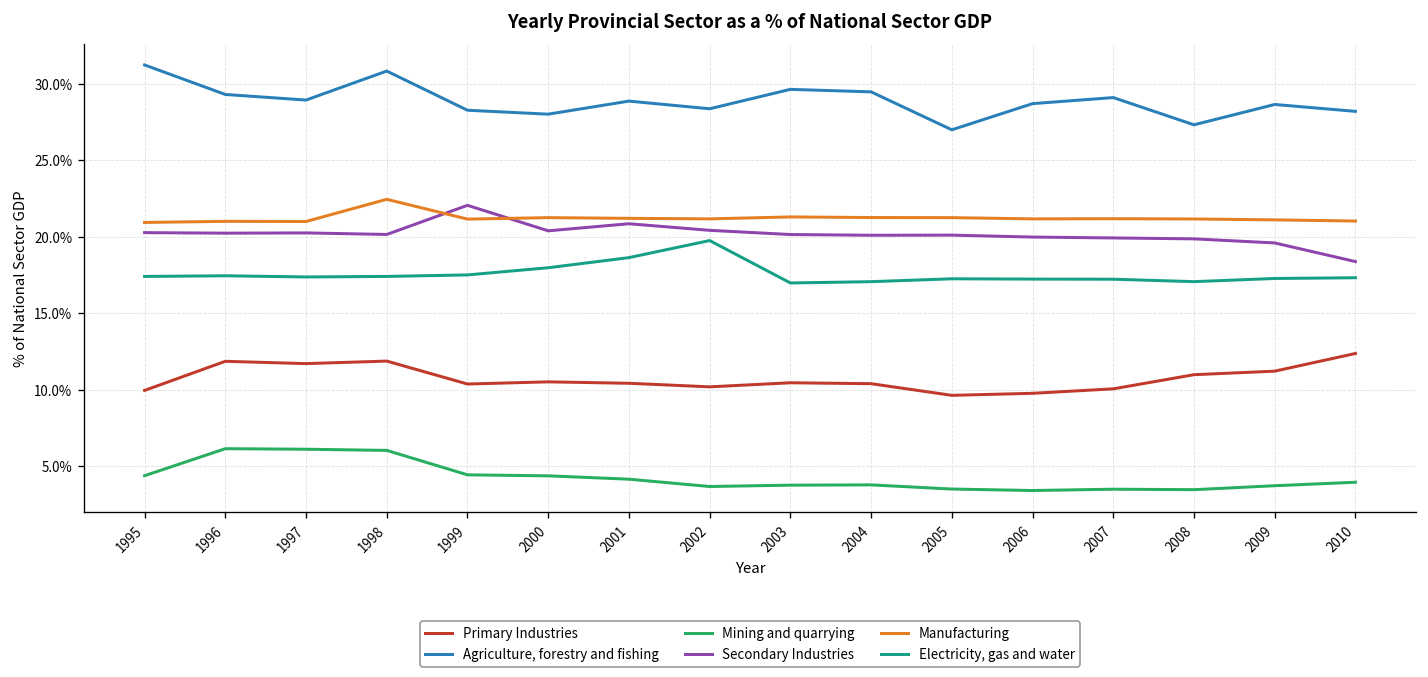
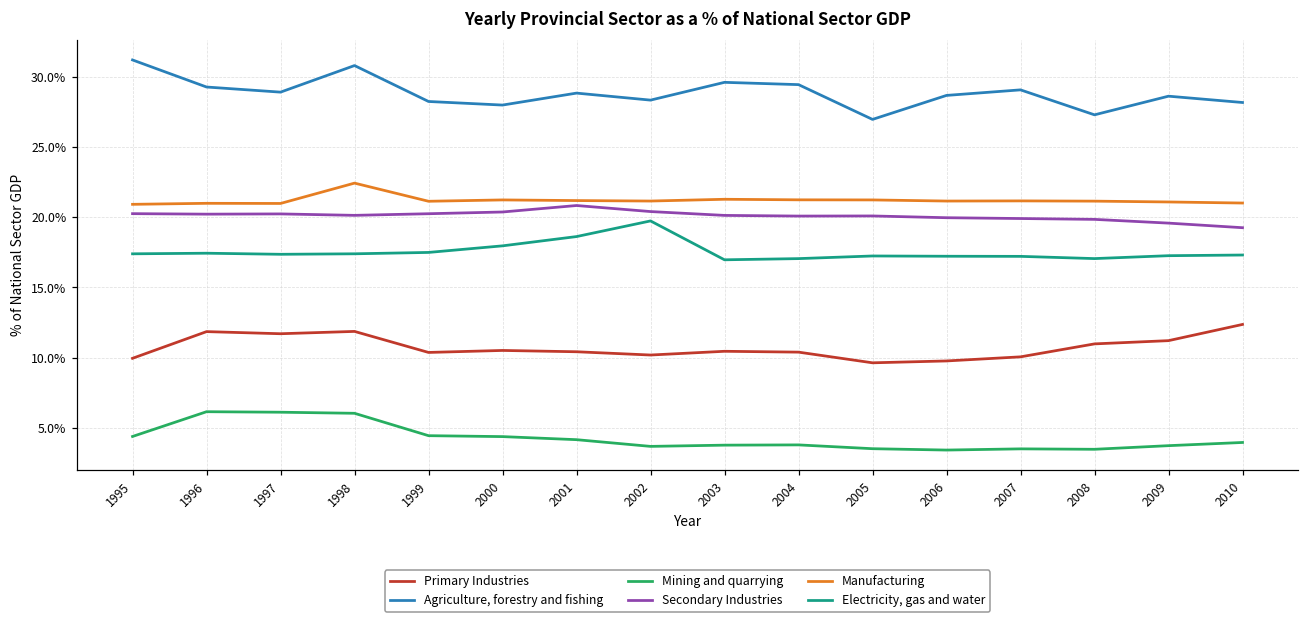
Secondary Industries, 1999: 22.0% -> 20.3%
Secondary Industries, 2010: 18.4% -> 19.3%
